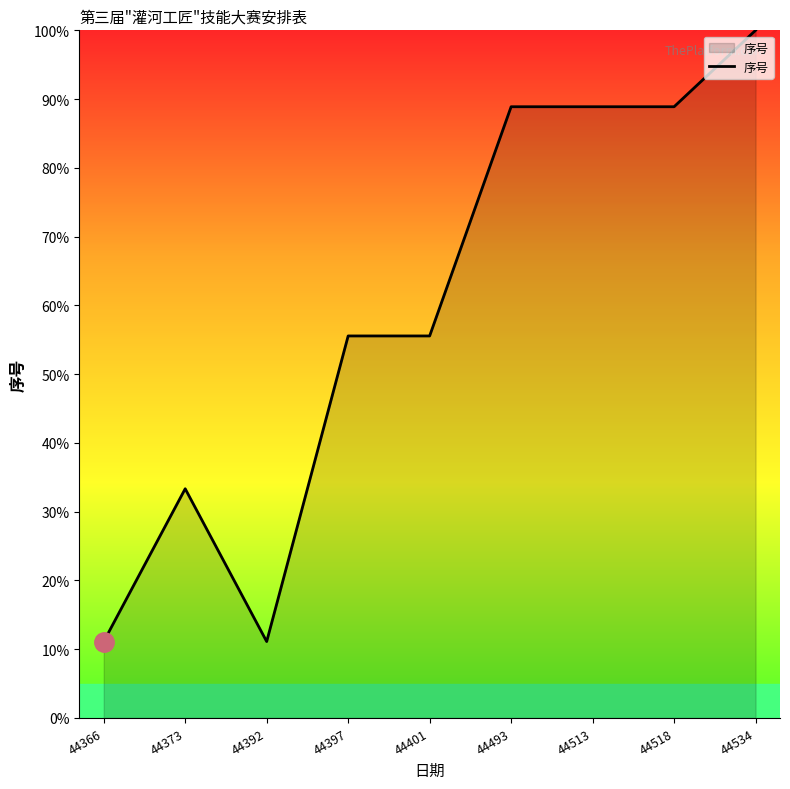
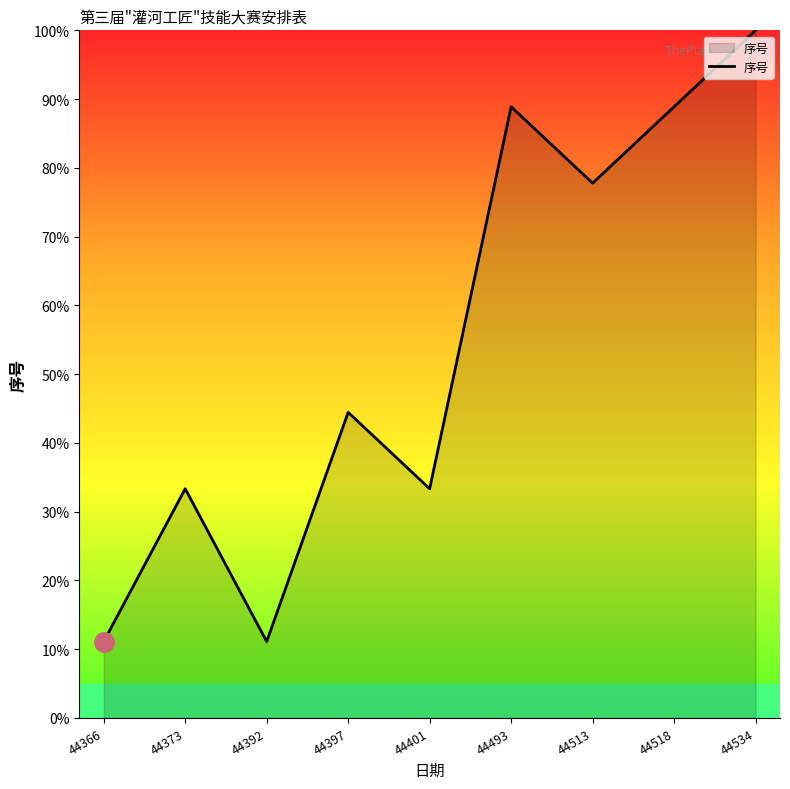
序号, 44397: 56% -> 44%
序号, 44401: 56% -> 33%
序号, 44513: 89% -> 78%
